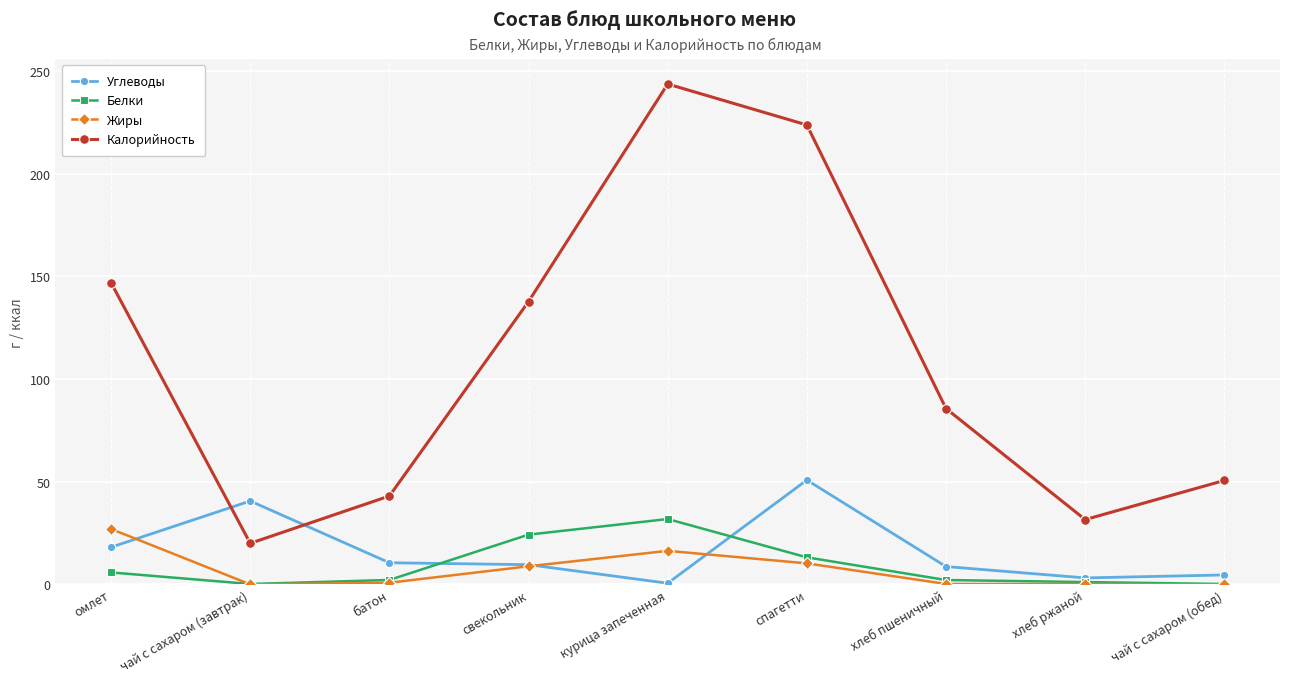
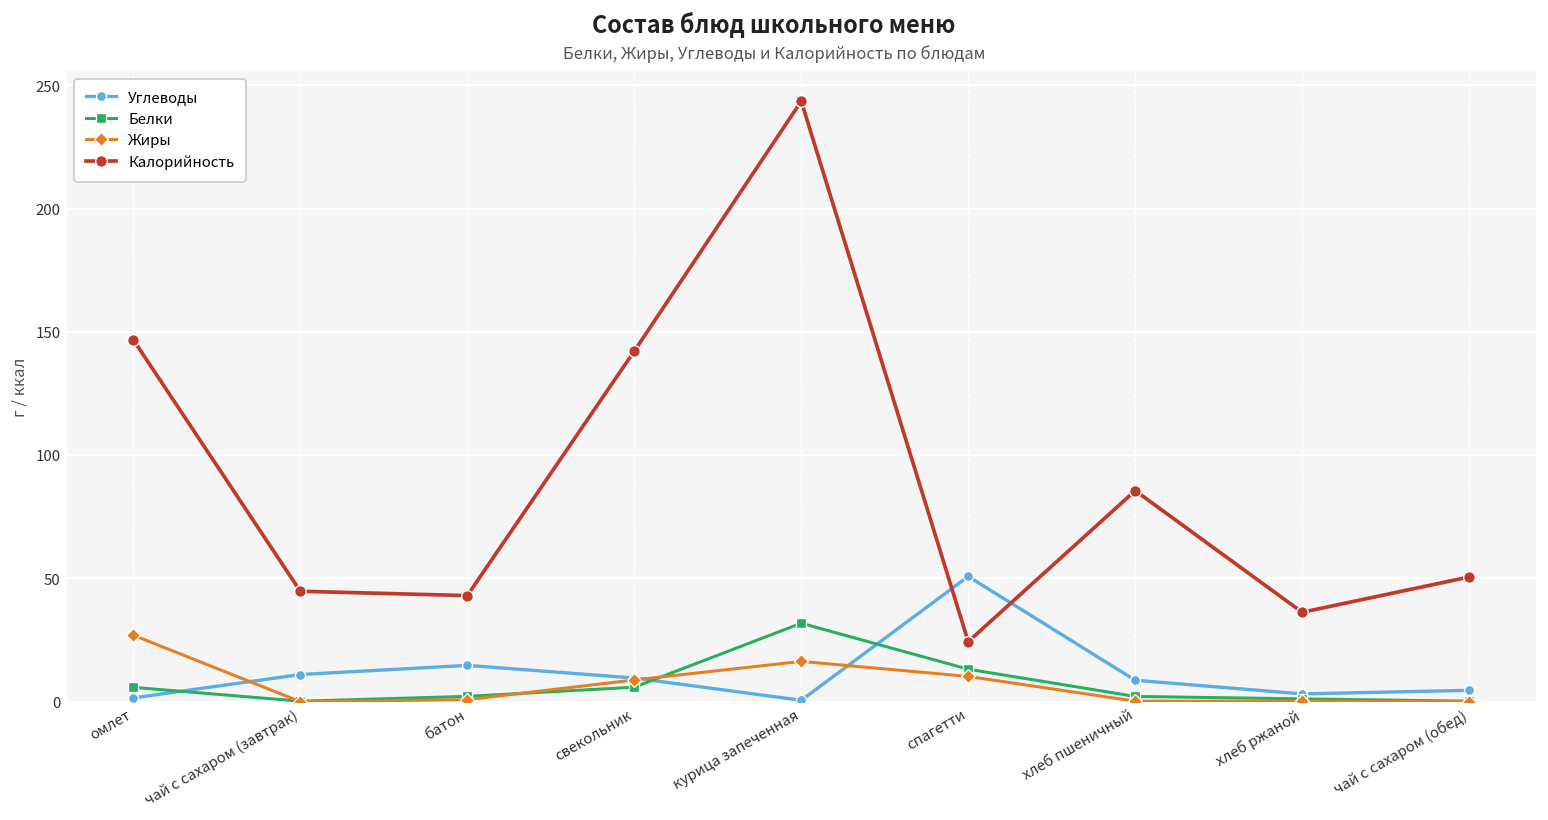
Углеводы, омлет: 18 -> 2
Углеводы, чай с сахаром (завтрак): 41 -> 11
Калорийность, чай с сахаром (завтрак): 20 -> 45
Углеводы, батон: 11 -> 15
Белки, свекольник: 24 -> 6
Калорийность, свекольник: 138 -> 142
Калорийность, спагетти: 224 -> 24
Калорийность, хлеб ржаной: 32 -> 36
